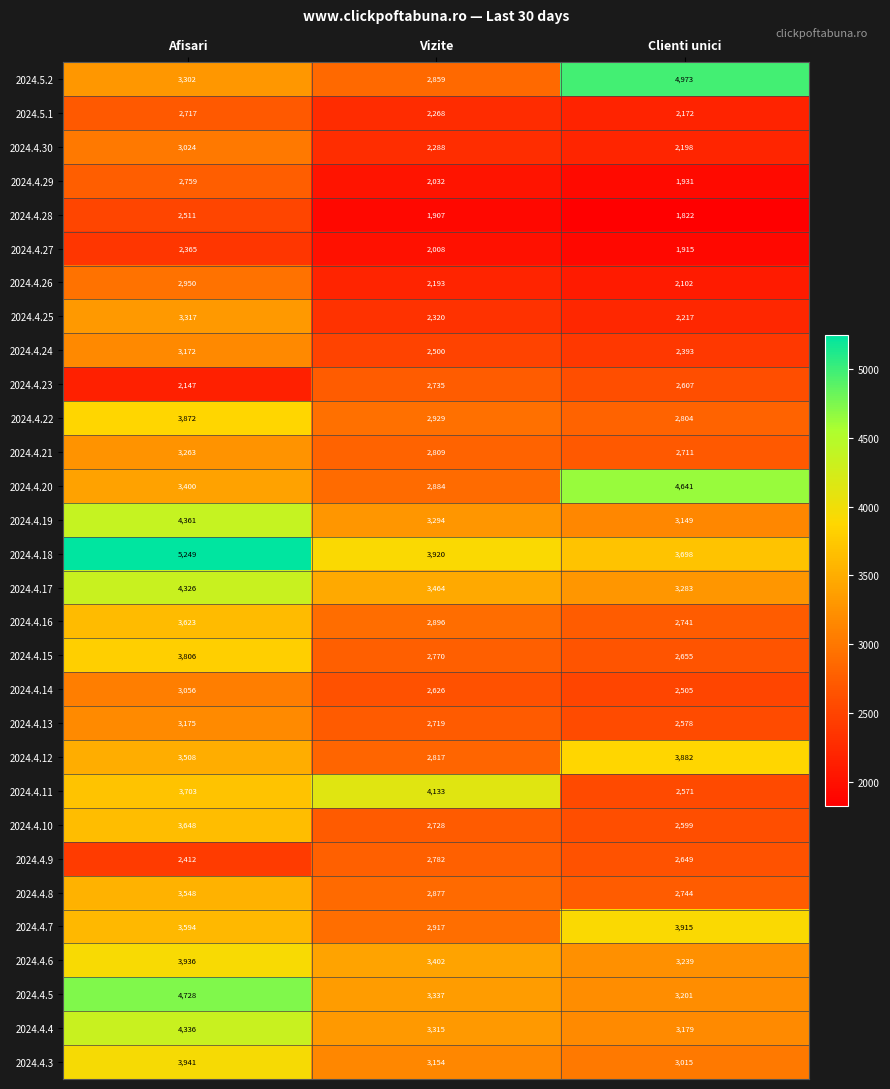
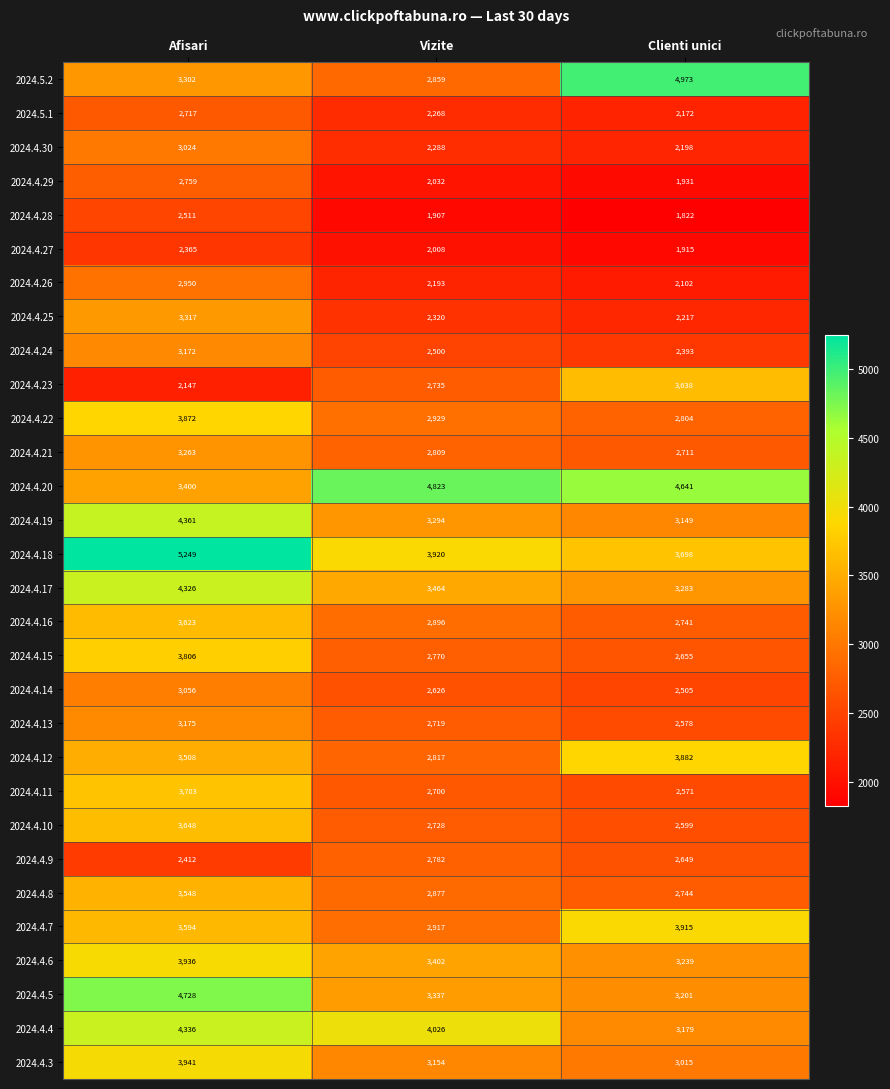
2024.4.23, Clienti unici: 2,607 -> 3,638
2024.4.20, Vizite: 2,884 -> 4,823
2024.4.11, Vizite: 4,133 -> 2,700
2024.4.4, Vizite: 3,315 -> 4,026
